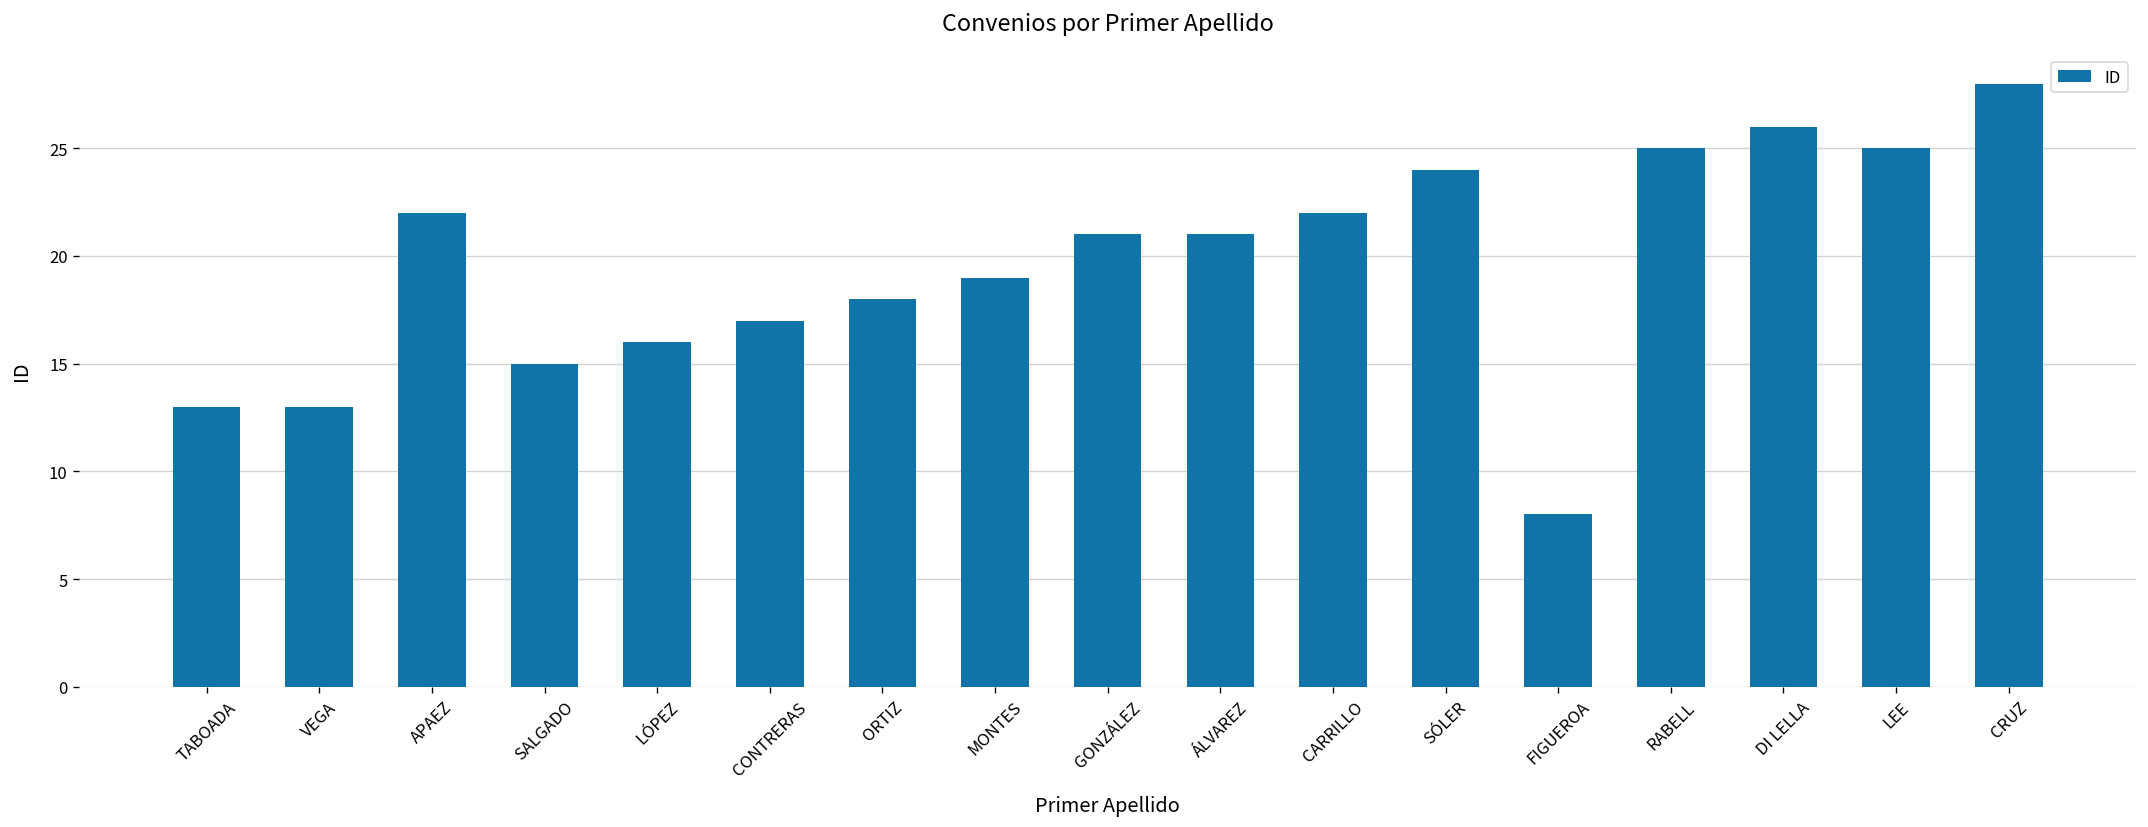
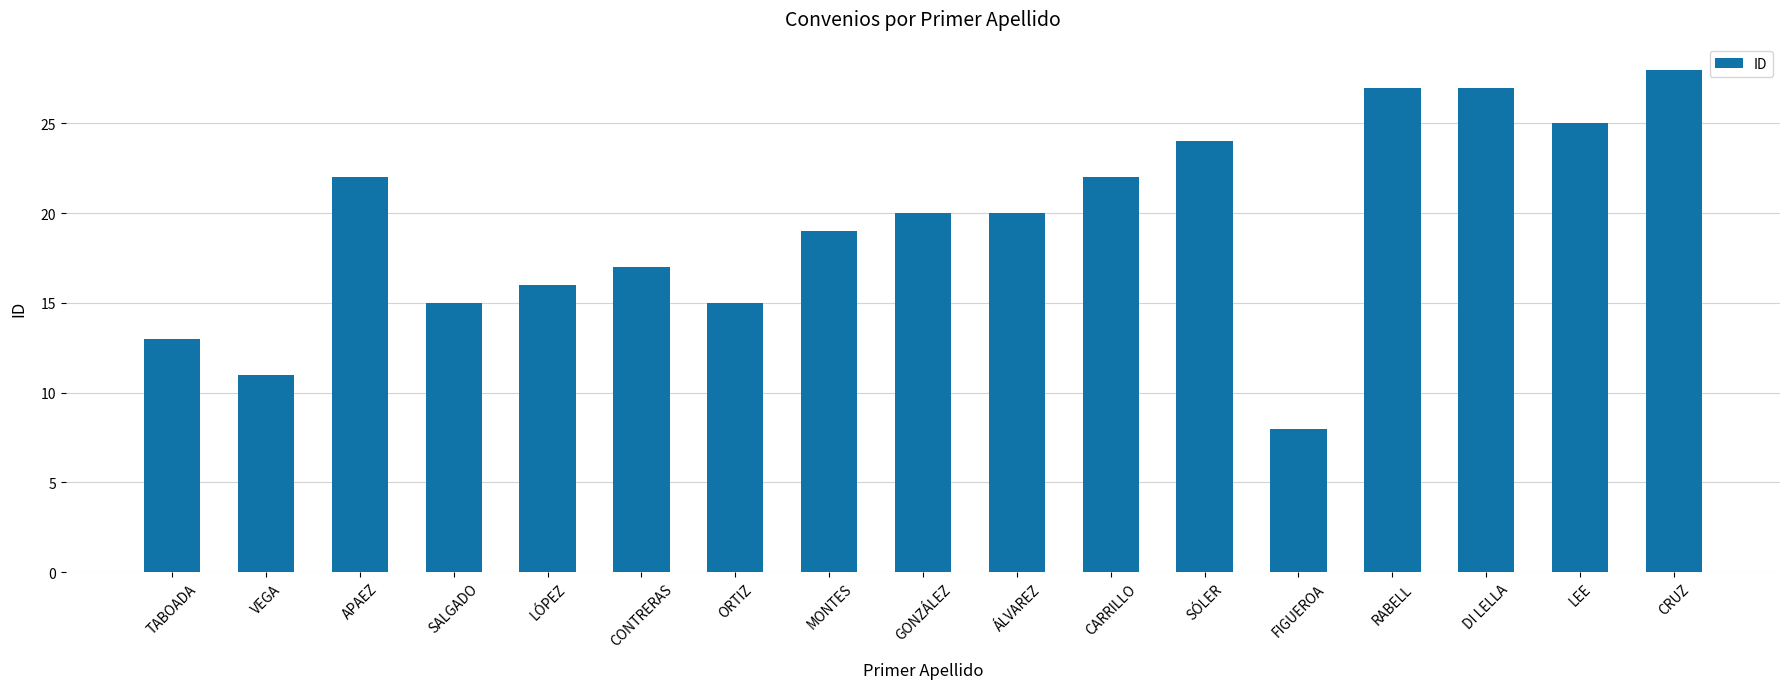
VEGA: 13 -> 11
ORTIZ: 18 -> 15
GONZÁLEZ: 21 -> 20
ÁLVAREZ: 21 -> 20
RABELL: 25 -> 27
DI LELLA: 26 -> 27
